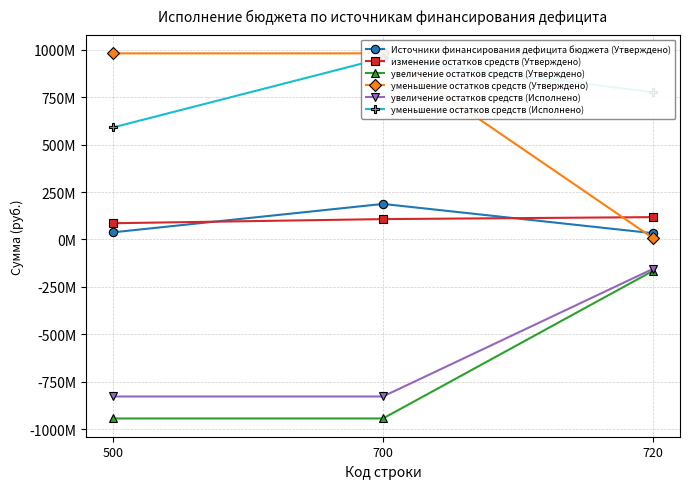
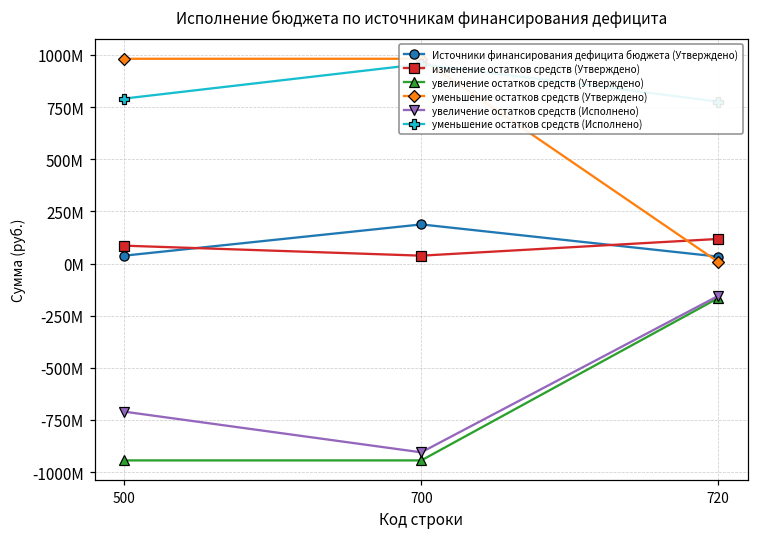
увеличение остатков средств (Исполнено), 500: -830000000 -> -710000000
уменьшение остатков средств (Исполнено), 500: 590000000 -> 790000000
изменение остатков средств (Утверждено), 700: 110000000 -> 40000000
увеличение остатков средств (Исполнено), 700: -830000000 -> -910000000
